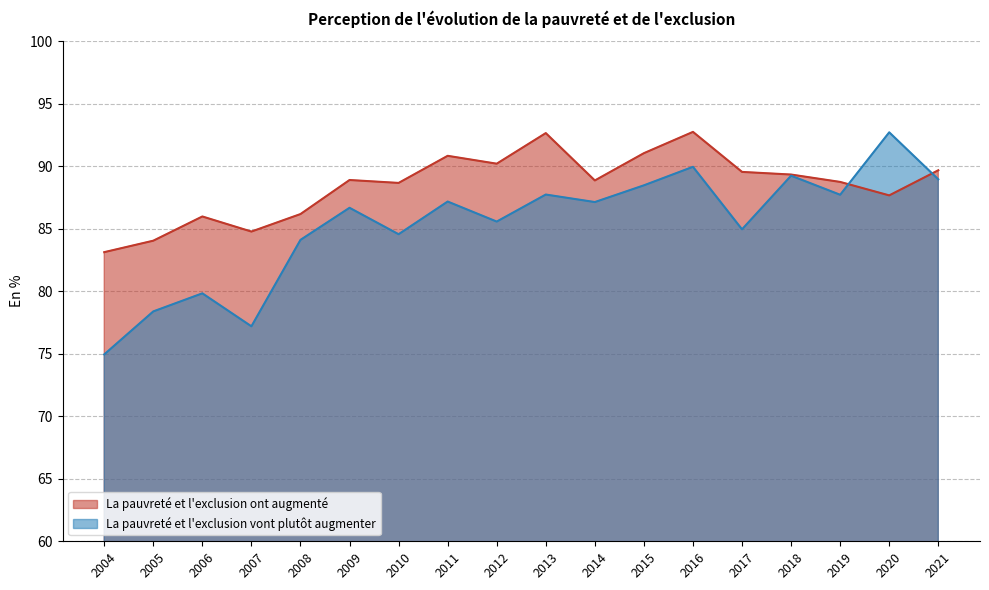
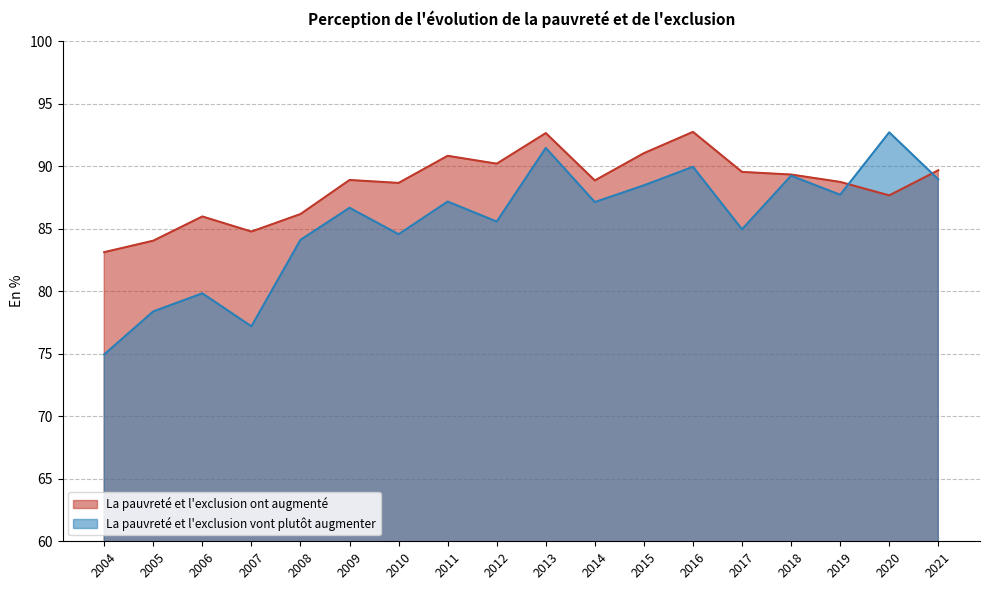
La pauvreté et l'exclusion vont plutôt augmenter, 2013: 87.7 -> 91.5
